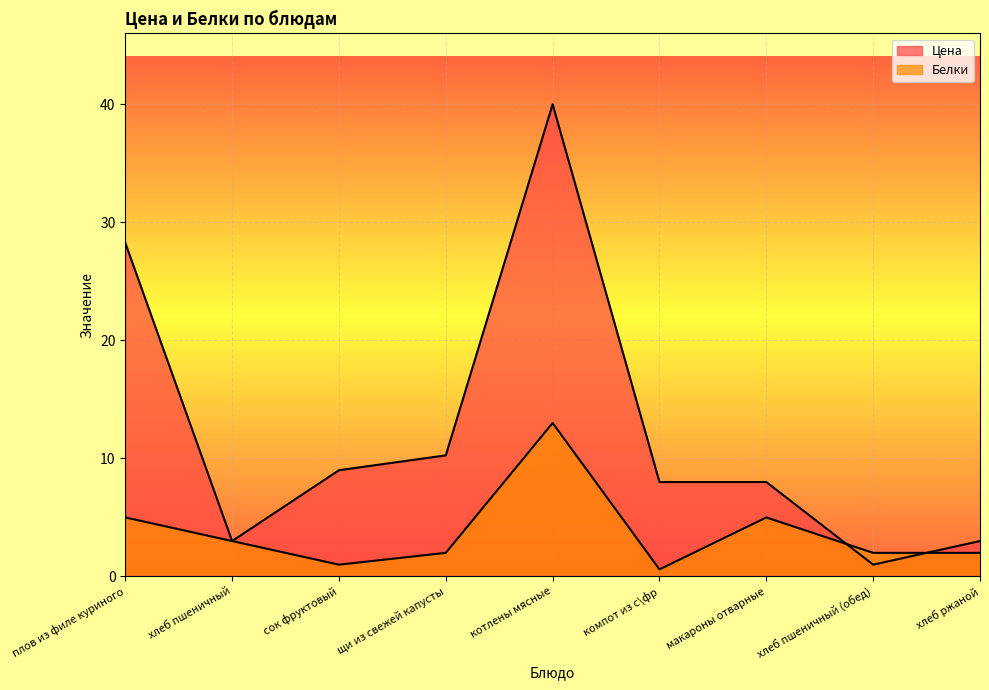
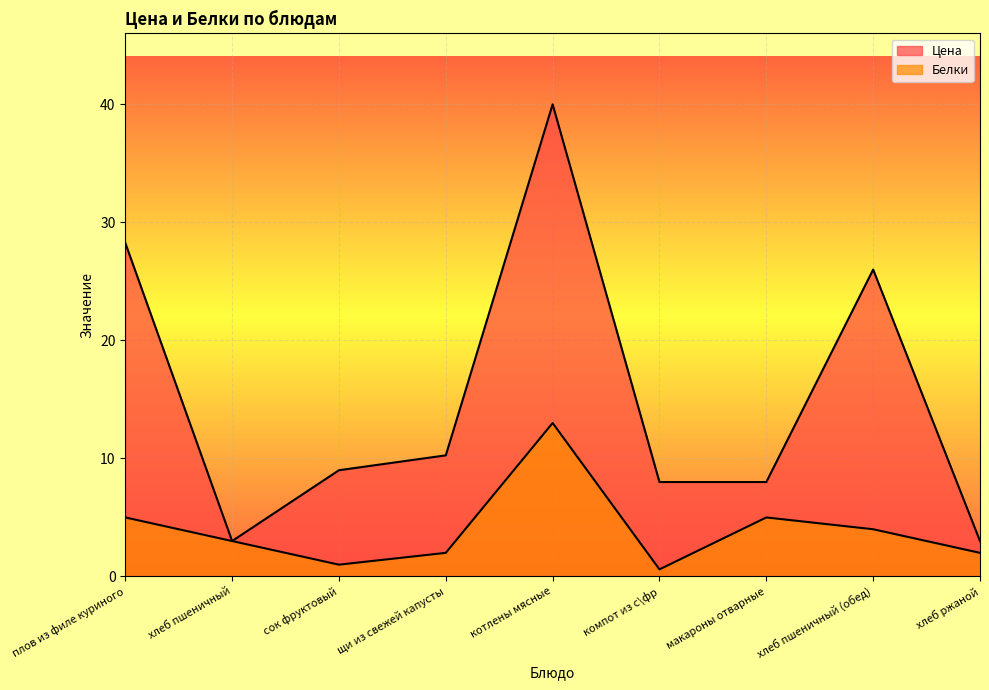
Цена, хлеб пшеничный (обед): 1 -> 26
Белки, хлеб пшеничный (обед): 2 -> 4
